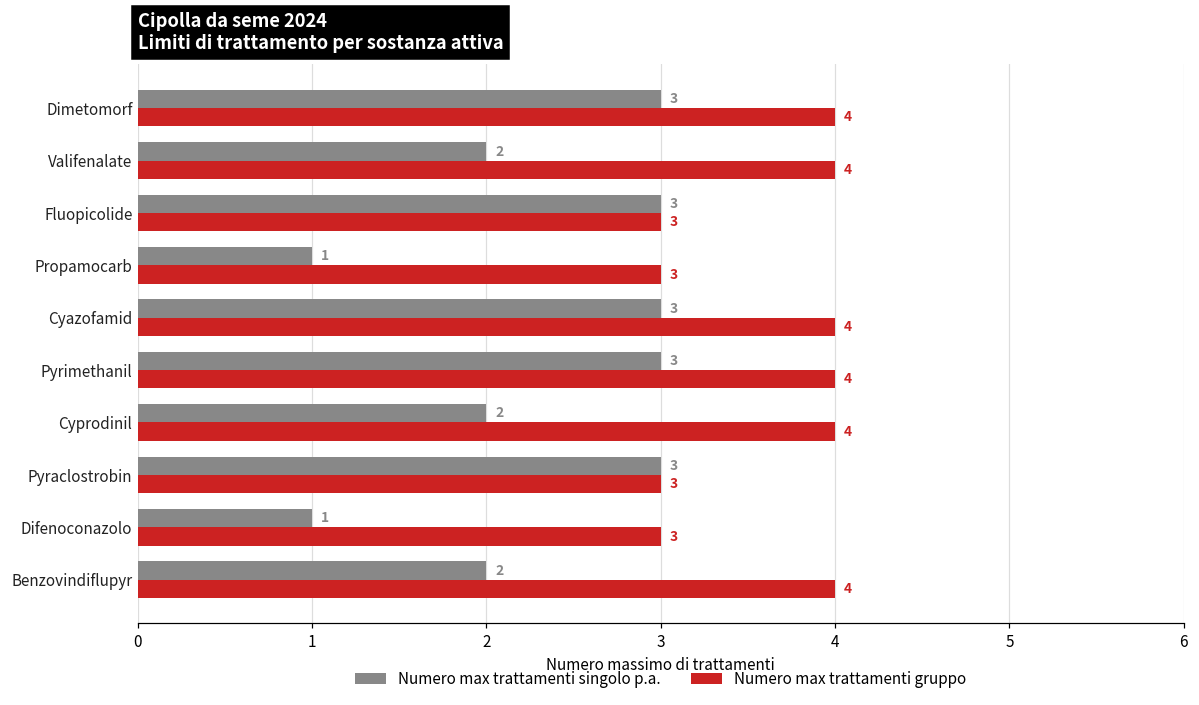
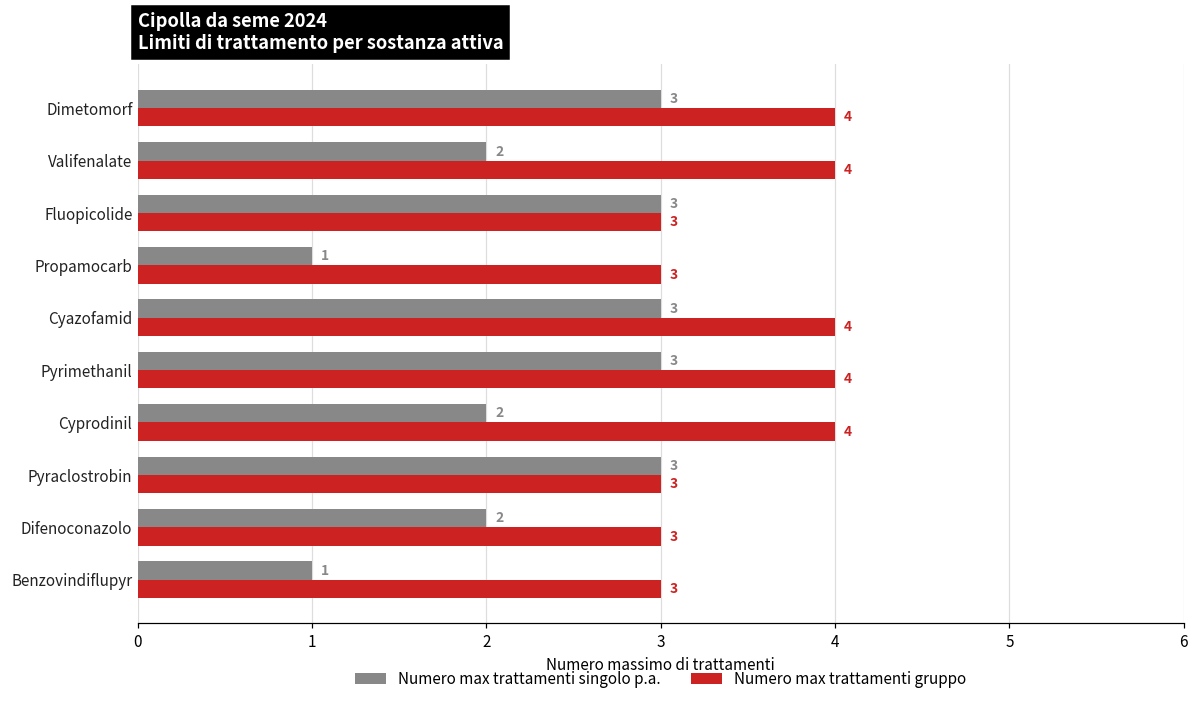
Numero max trattamenti singolo p.a., Difenoconazolo: 1 -> 2
Numero max trattamenti singolo p.a., Benzovindiflupyr: 2 -> 1
Numero max trattamenti gruppo, Benzovindiflupyr: 4 -> 3
